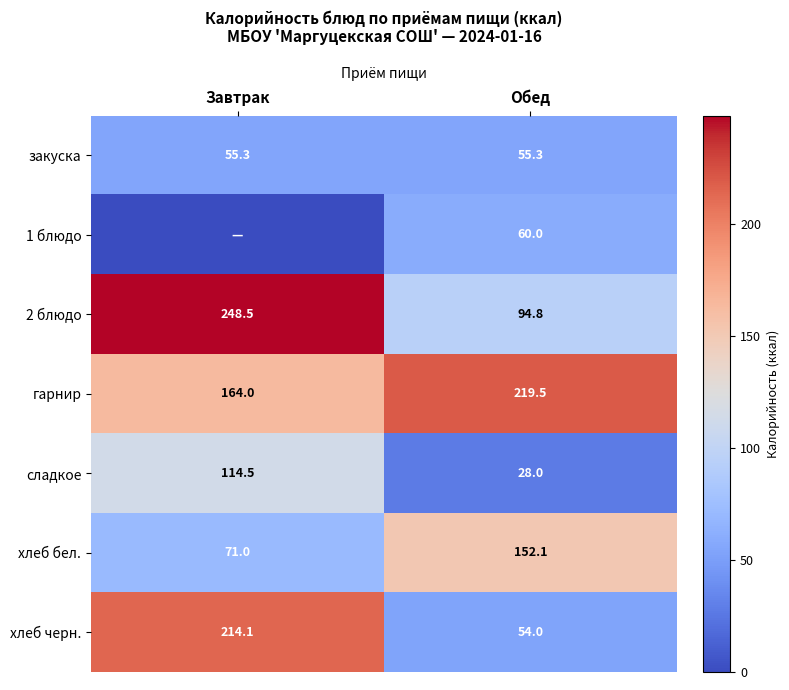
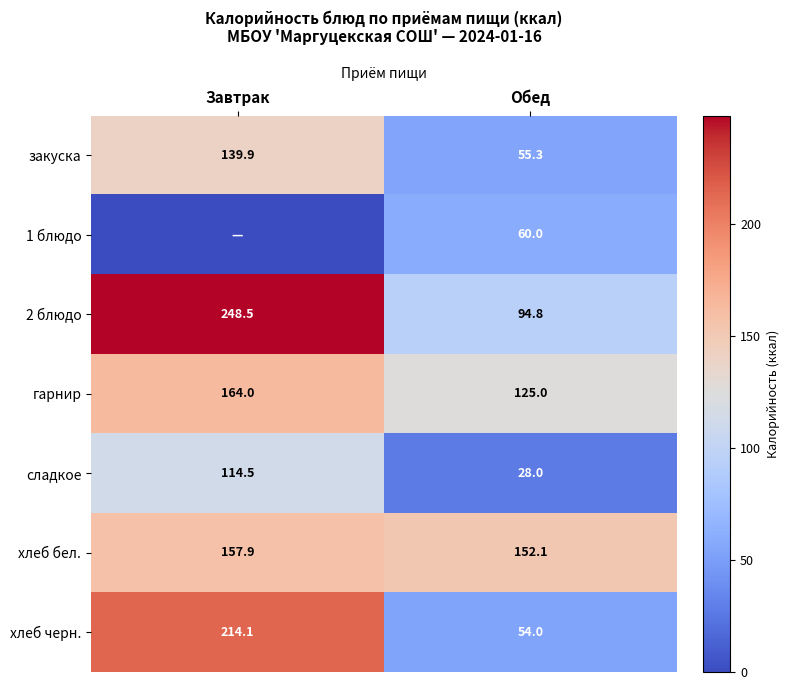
закуска, Завтрак: 55.3 -> 139.9
гарнир, Обед: 219.5 -> 125.0
хлеб бел., Завтрак: 71.0 -> 157.9
